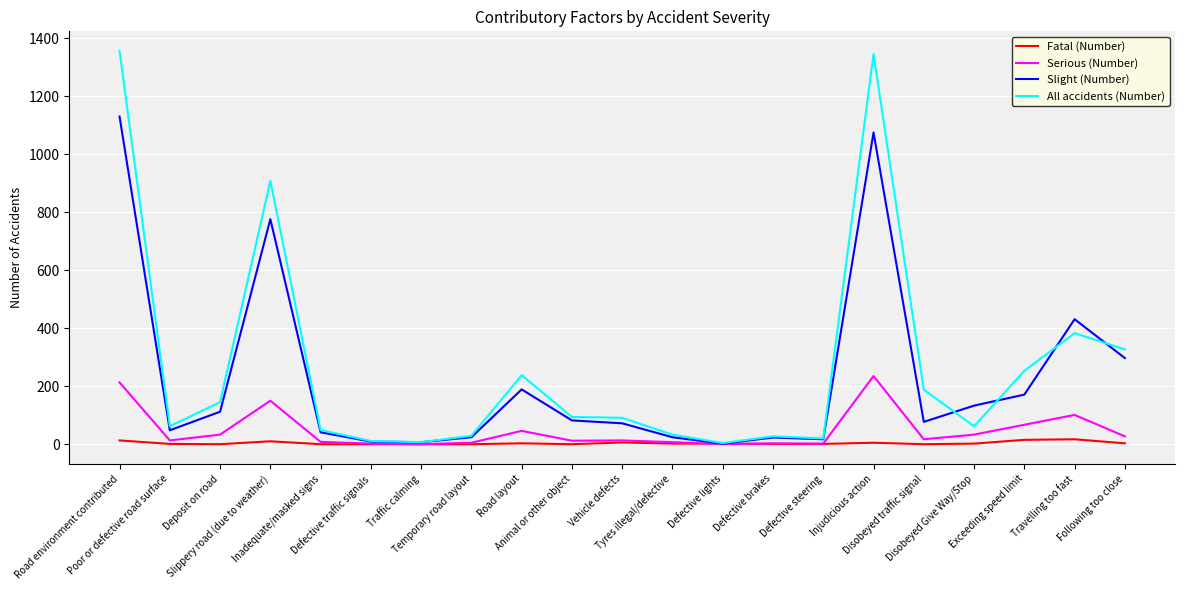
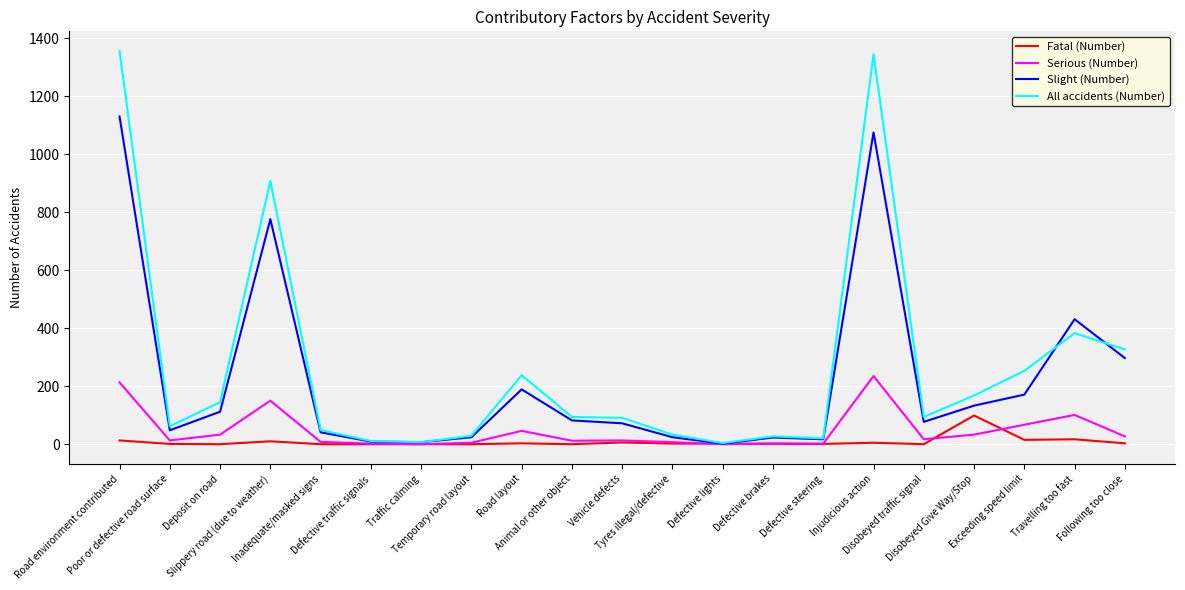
All accidents (Number), Disobeyed traffic signal: 190 -> 90
Fatal (Number), Disobeyed Give Way/Stop: 0 -> 100
All accidents (Number), Disobeyed Give Way/Stop: 60 -> 170
